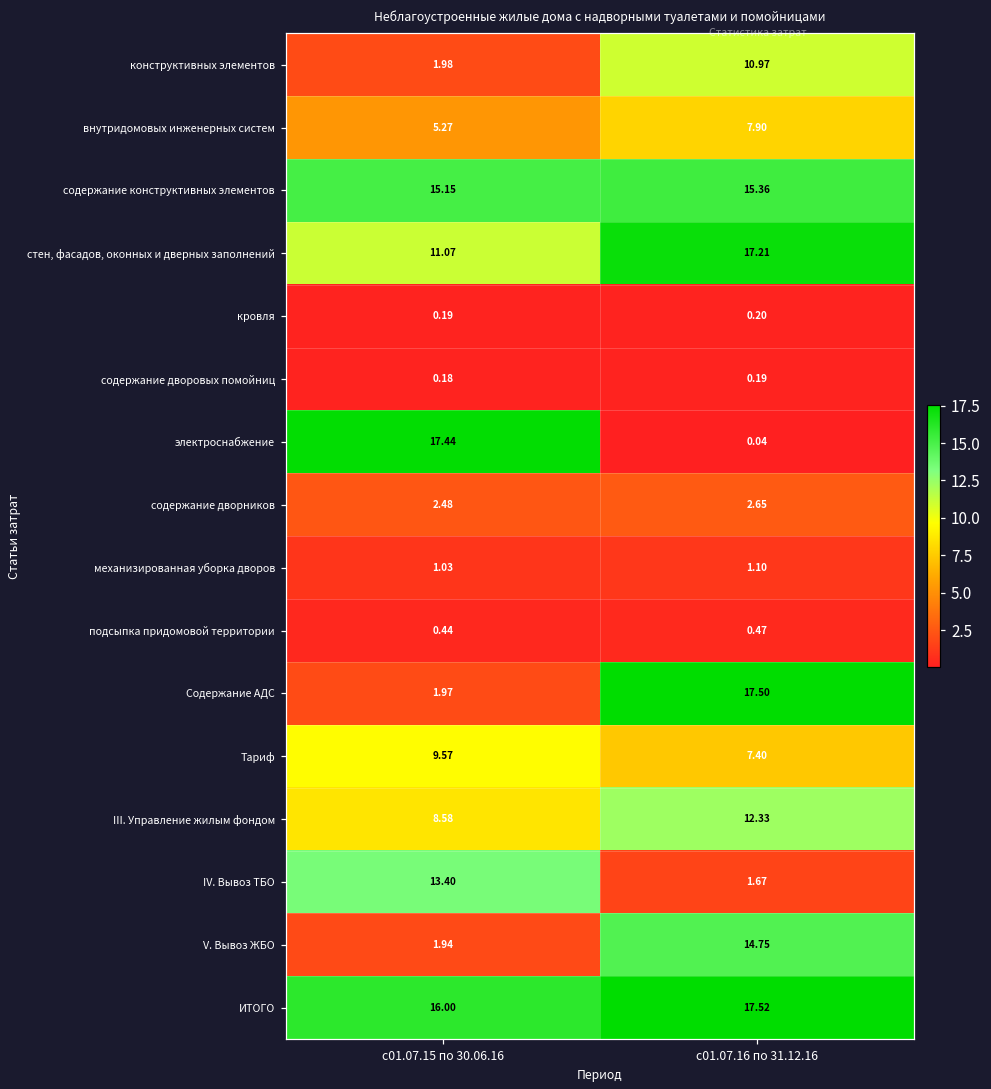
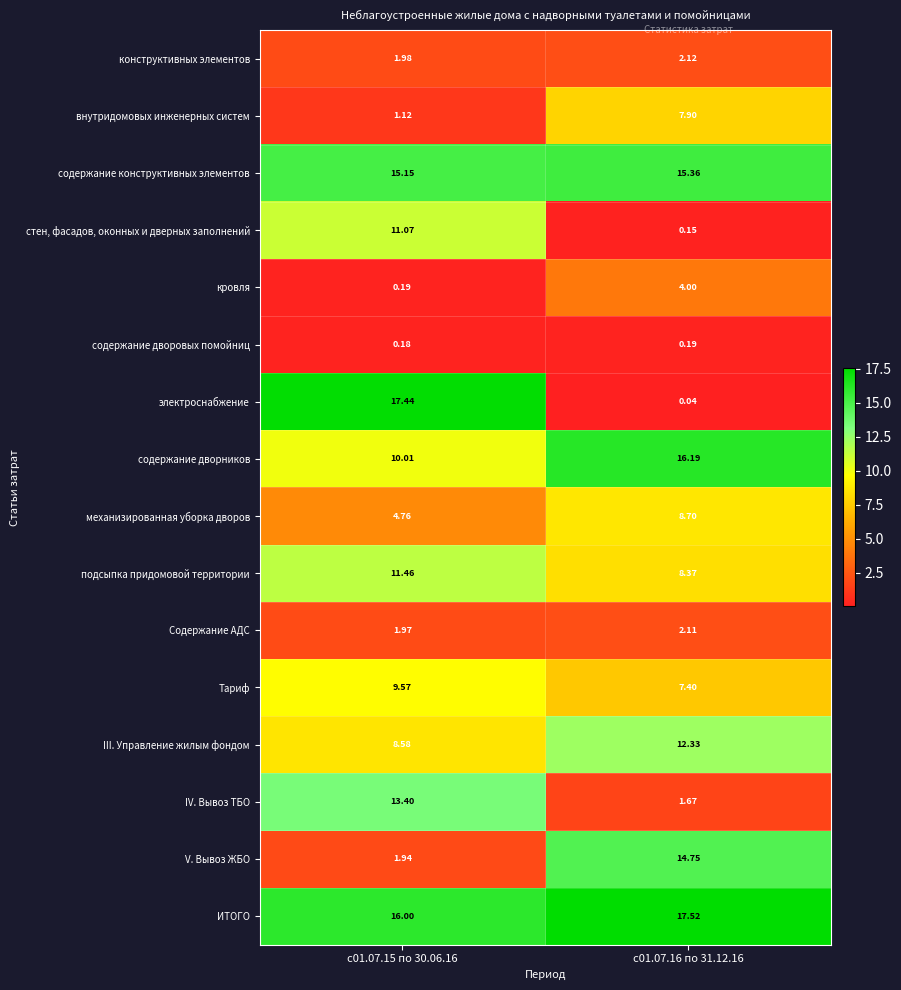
конструктивных элементов, с01.07.16 по 31.12.16: 10.97 -> 2.12
внутридомовых инженерных систем, с01.07.15 по 30.06.16: 5.27 -> 1.12
стен, фасадов, оконных и дверных заполнений, с01.07.16 по 31.12.16: 17.21 -> 0.15
кровля, с01.07.16 по 31.12.16: 0.20 -> 4.00
содержание дворников, с01.07.15 по 30.06.16: 2.48 -> 10.01
содержание дворников, с01.07.16 по 31.12.16: 2.65 -> 16.19
механизированная уборка дворов, с01.07.15 по 30.06.16: 1.03 -> 4.76
механизированная уборка дворов, с01.07.16 по 31.12.16: 1.10 -> 8.70
подсыпка придомовой территории, с01.07.15 по 30.06.16: 0.44 -> 11.46
подсыпка придомовой территории, с01.07.16 по 31.12.16: 0.47 -> 8.37
Содержание АДС, с01.07.16 по 31.12.16: 17.50 -> 2.11
